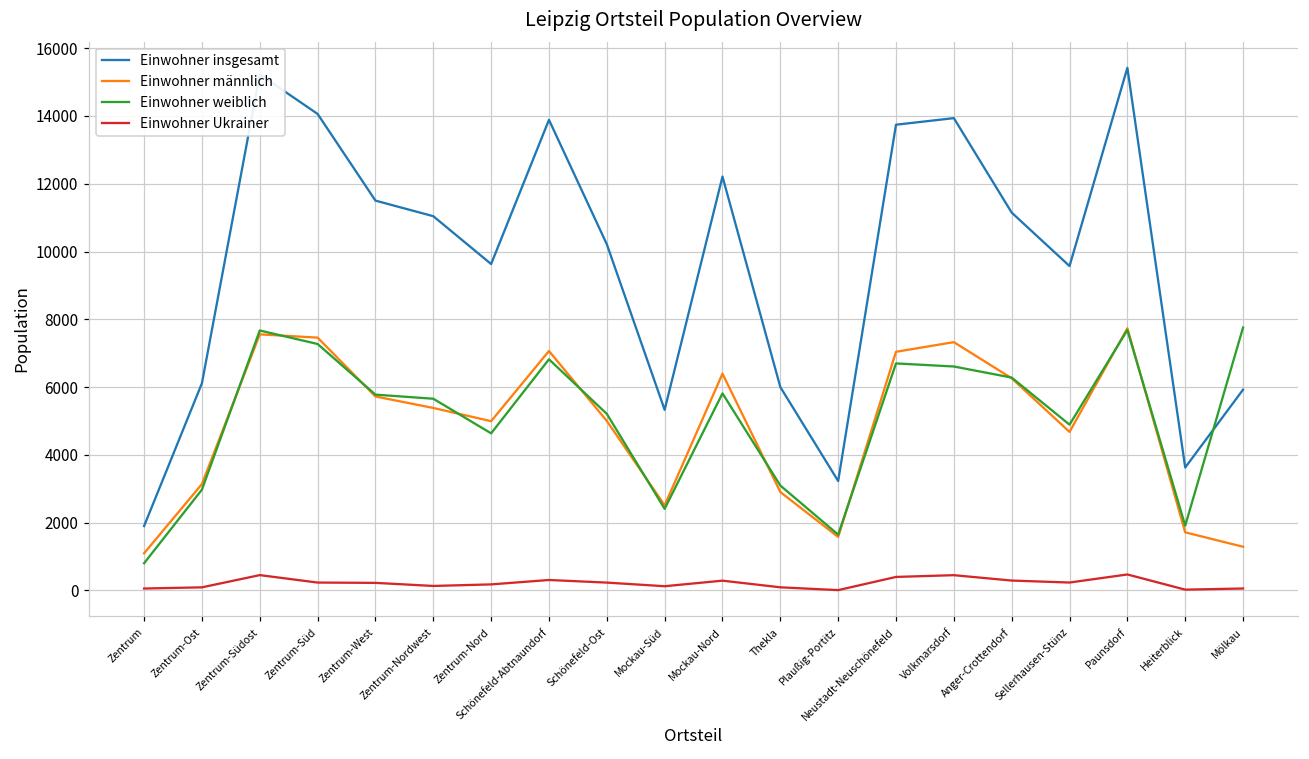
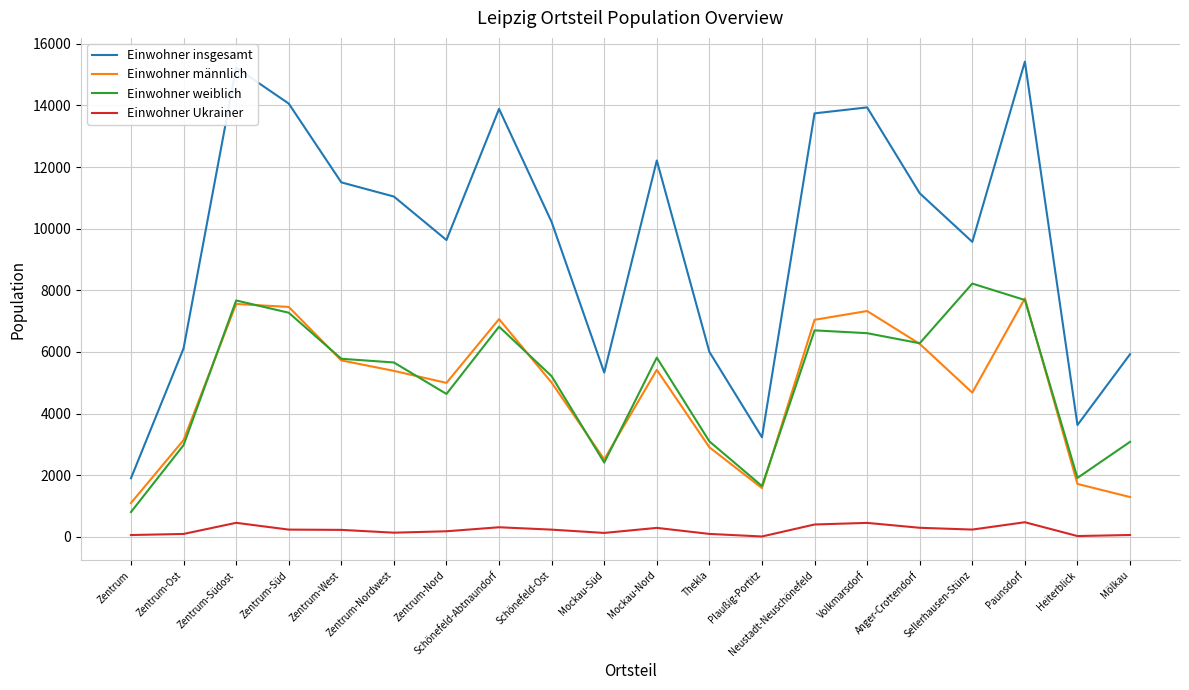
Einwohner männlich, Mockau-Nord: 6400 -> 5400
Einwohner weiblich, Sellerhausen-Stünz: 4900 -> 8200
Einwohner weiblich, Mölkau: 7800 -> 3100
